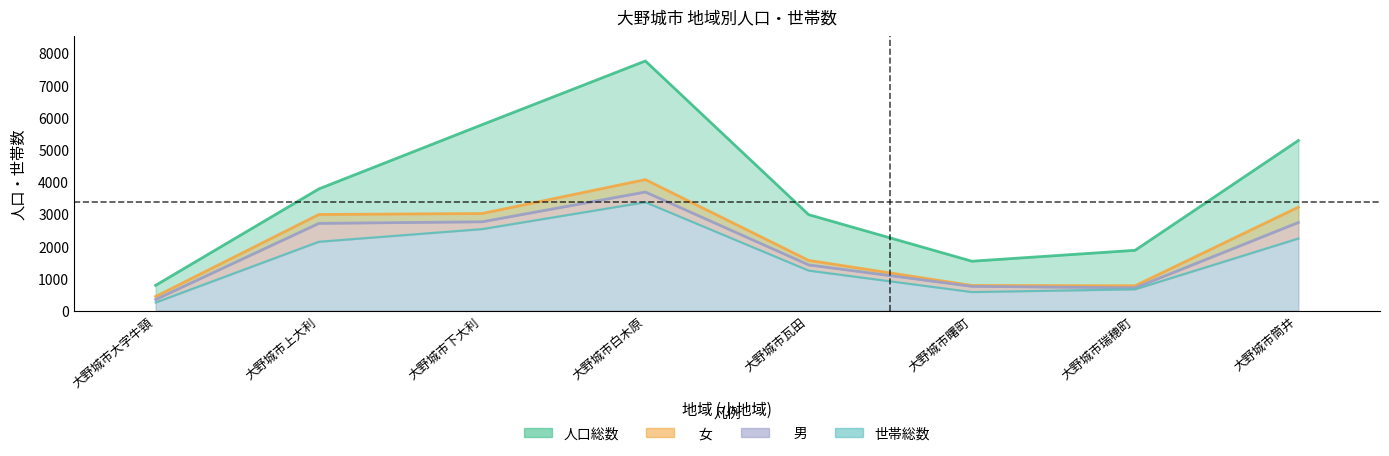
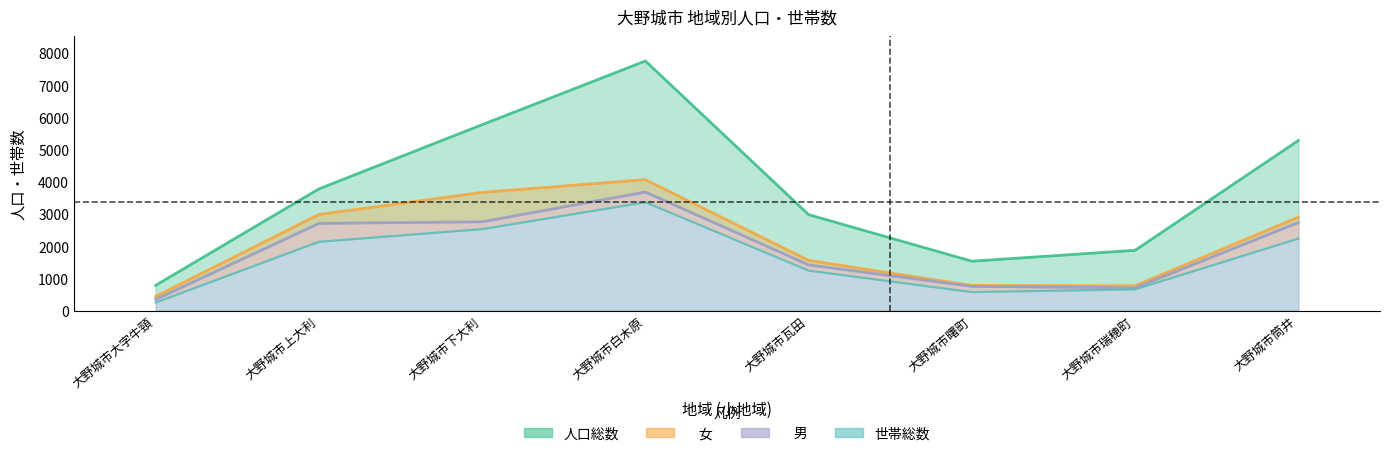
女, 大野城市下大利: 3000 -> 3700
女, 大野城市筒井: 3200 -> 2900
